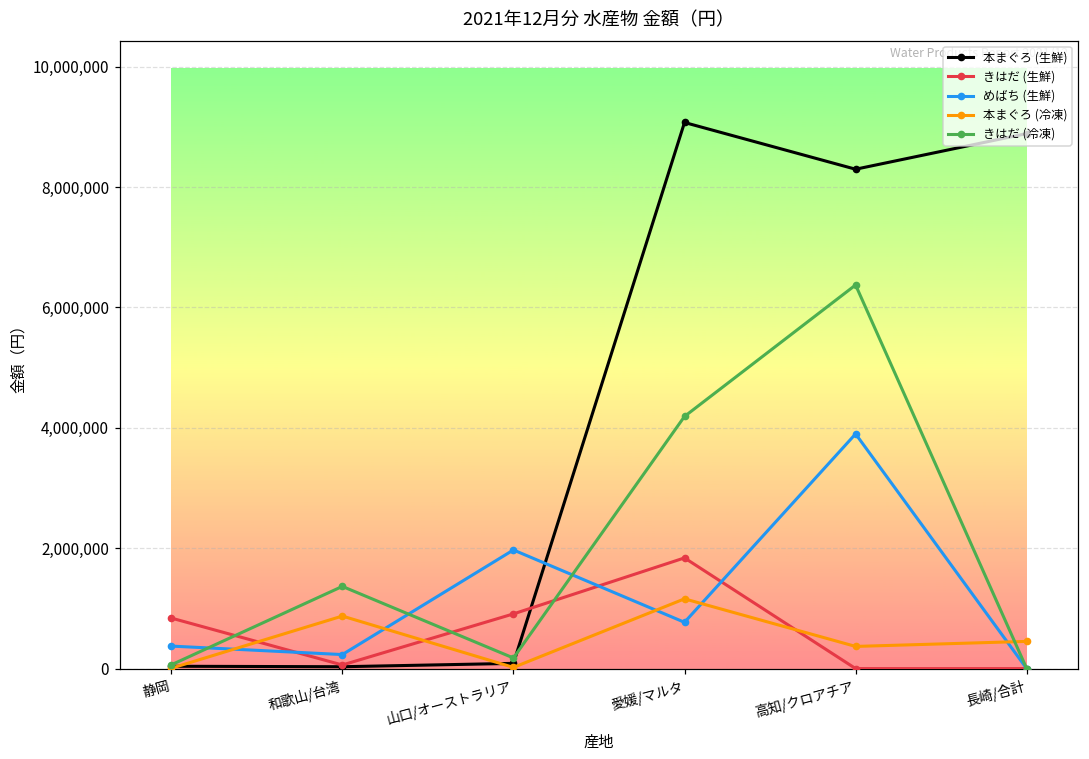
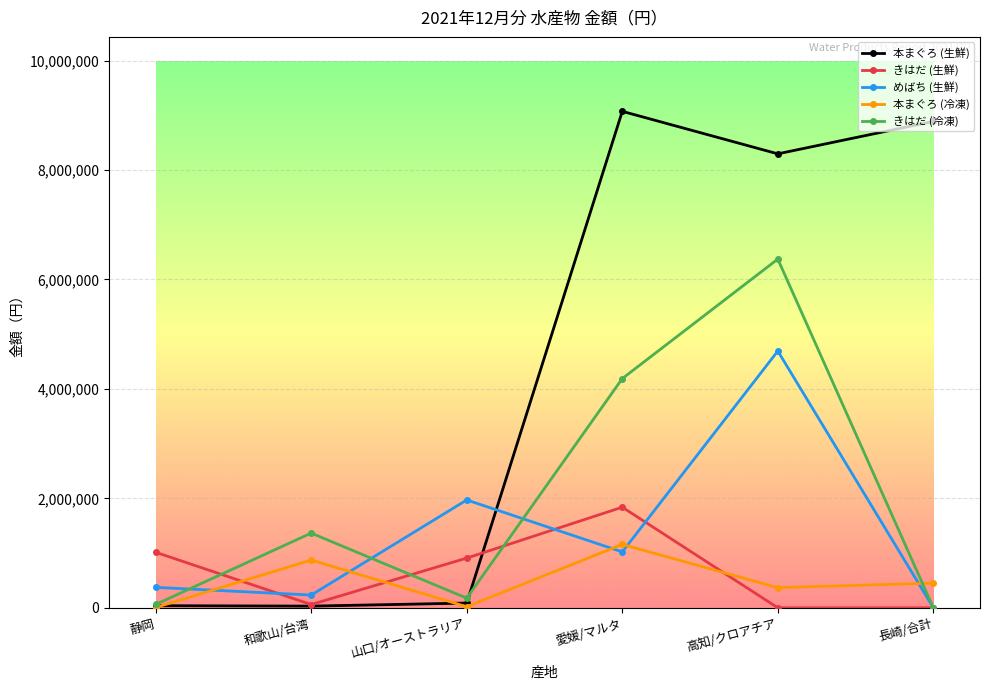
きはだ (生鮮), 静岡: 800,000 -> 1,000,000
めばち (生鮮), 愛媛/マルタ: 800,000 -> 1,000,000
めばち (生鮮), 高知/クロアチア: 3,900,000 -> 4,700,000
